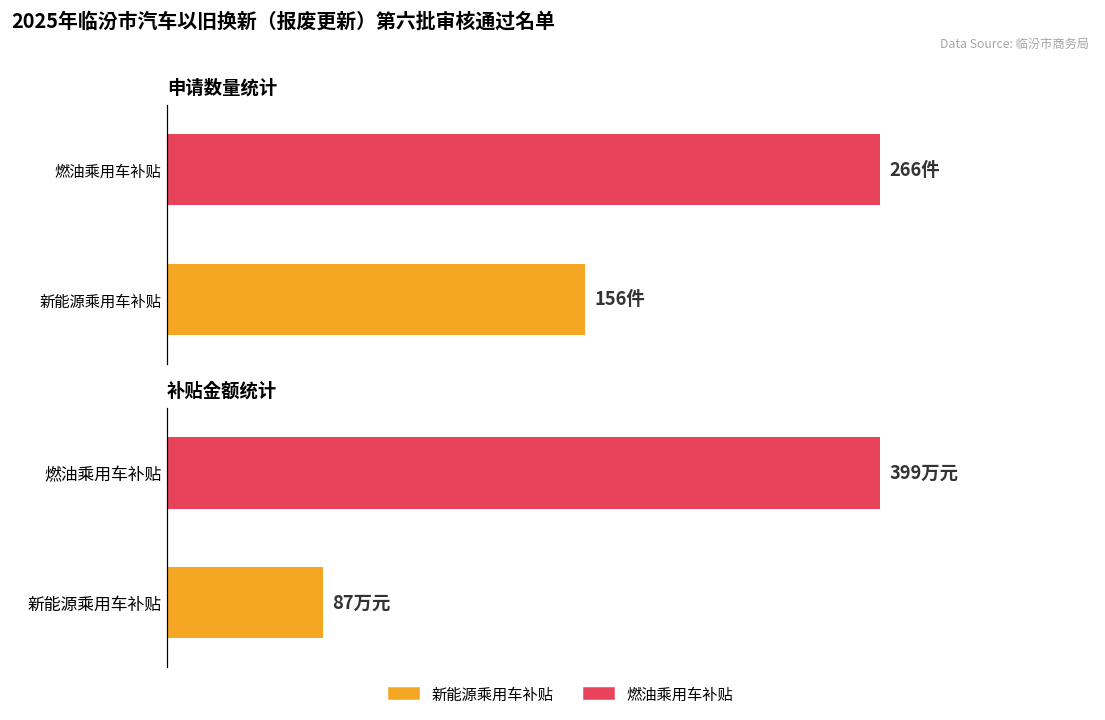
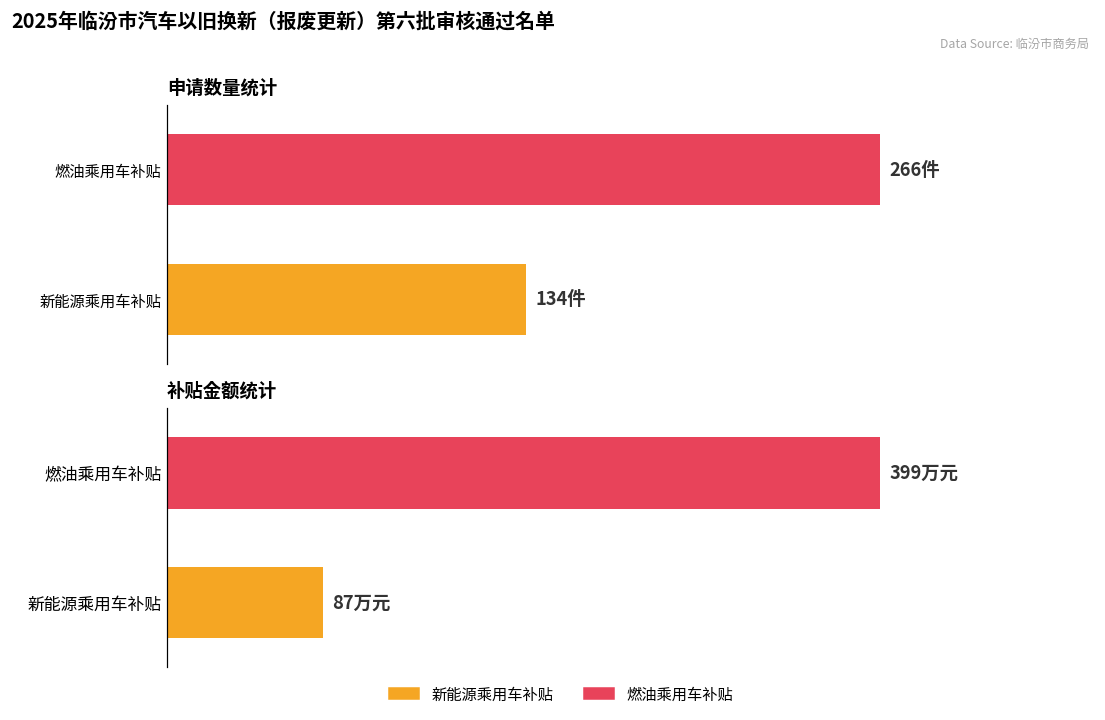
申请数量统计, 新能源乘用车补贴: 156件 -> 134件
